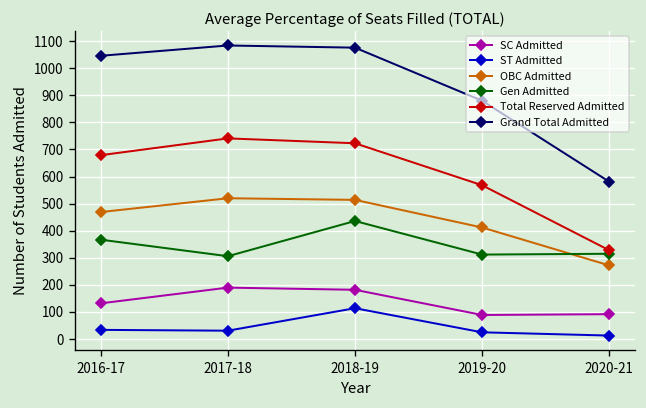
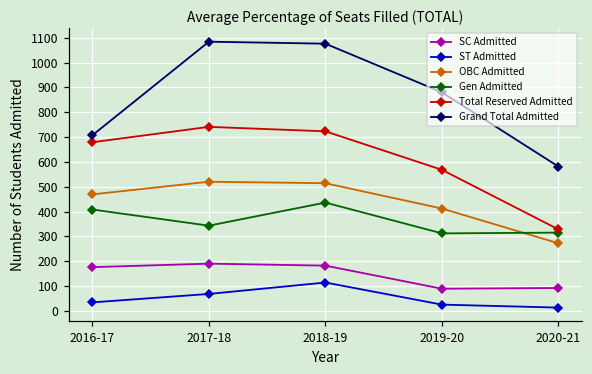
SC Admitted, 2016-17: 130 -> 180
Gen Admitted, 2016-17: 370 -> 410
Grand Total Admitted, 2016-17: 1050 -> 710
ST Admitted, 2017-18: 30 -> 70
Gen Admitted, 2017-18: 310 -> 340
